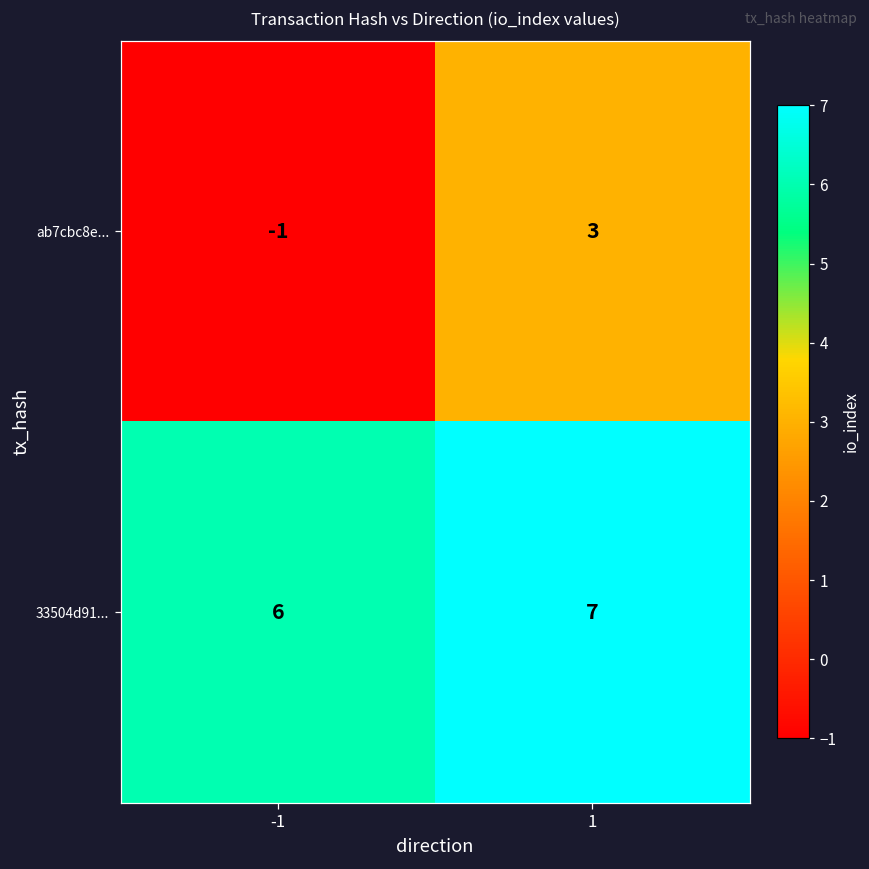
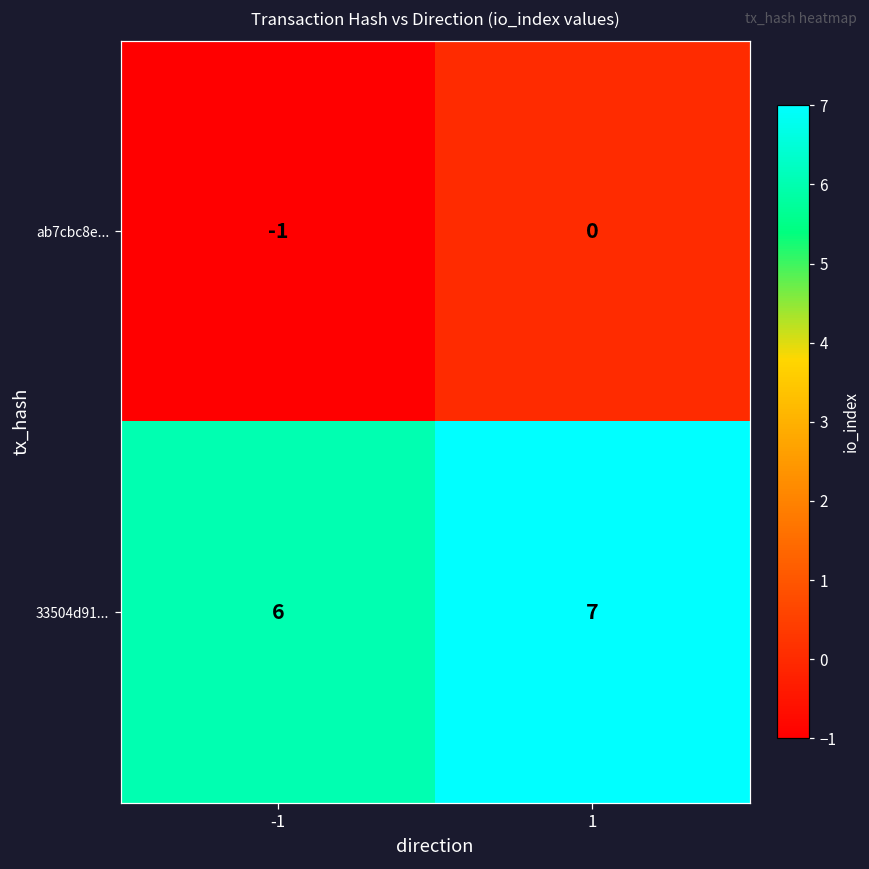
ab7cbc8e..., 1: 3 -> 0
